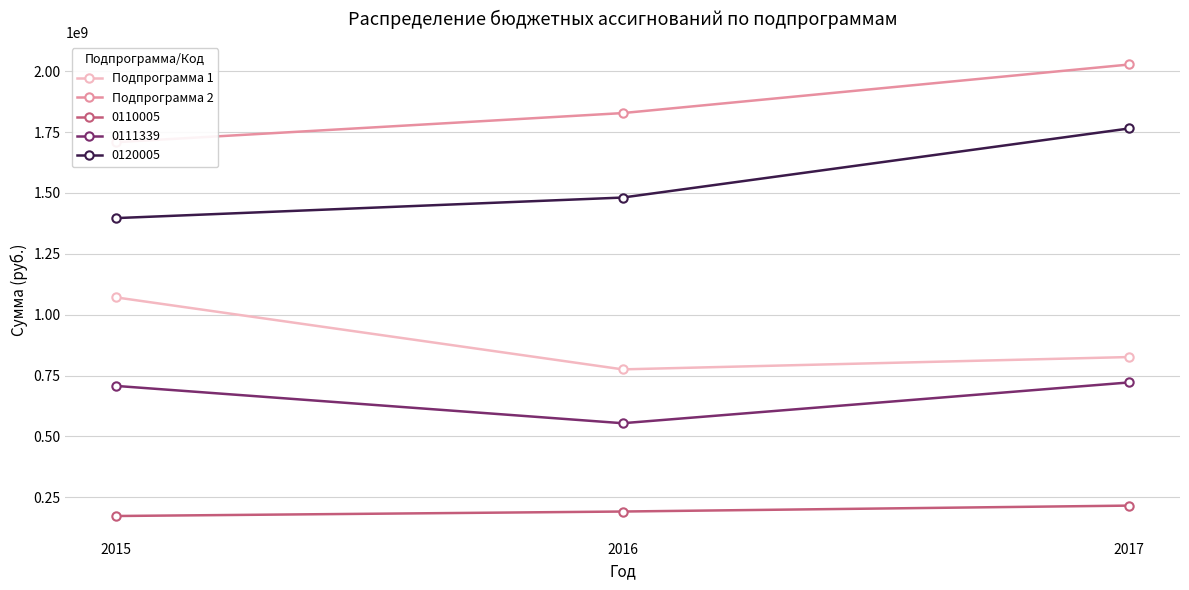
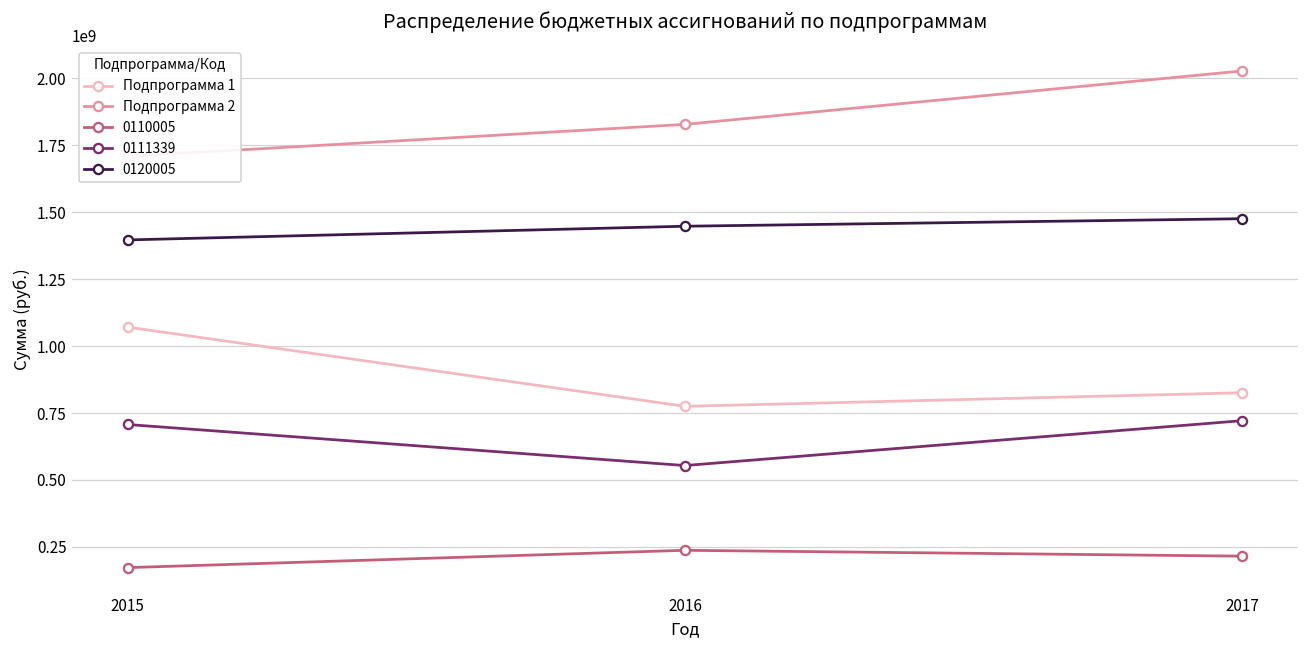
0110005, 2016: 190000000 -> 240000000
0120005, 2016: 1480000000 -> 1450000000
0120005, 2017: 1770000000 -> 1480000000
